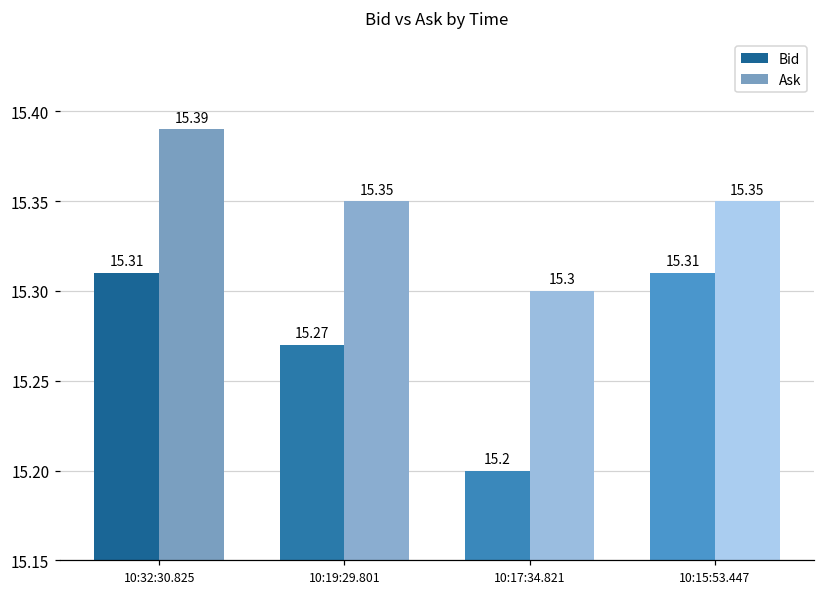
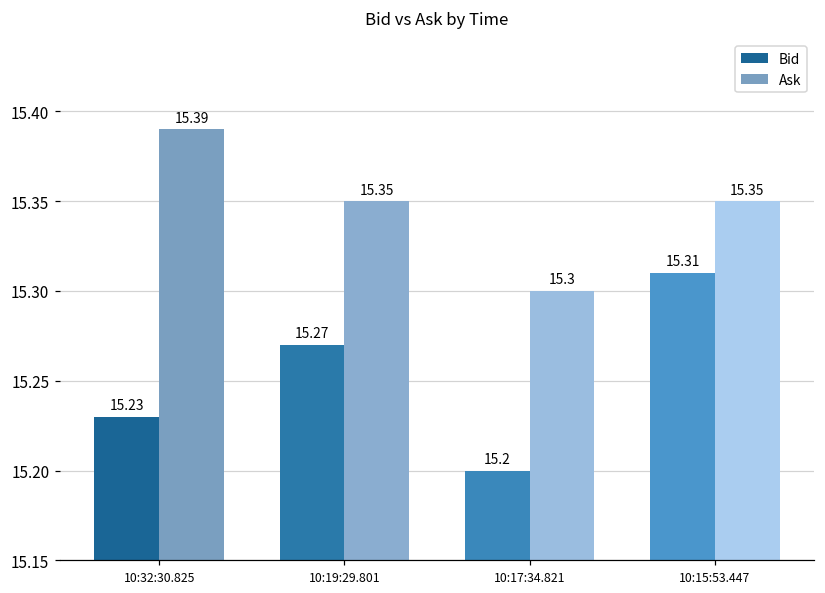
Bid, 10:32:30.825: 15.31 -> 15.23
